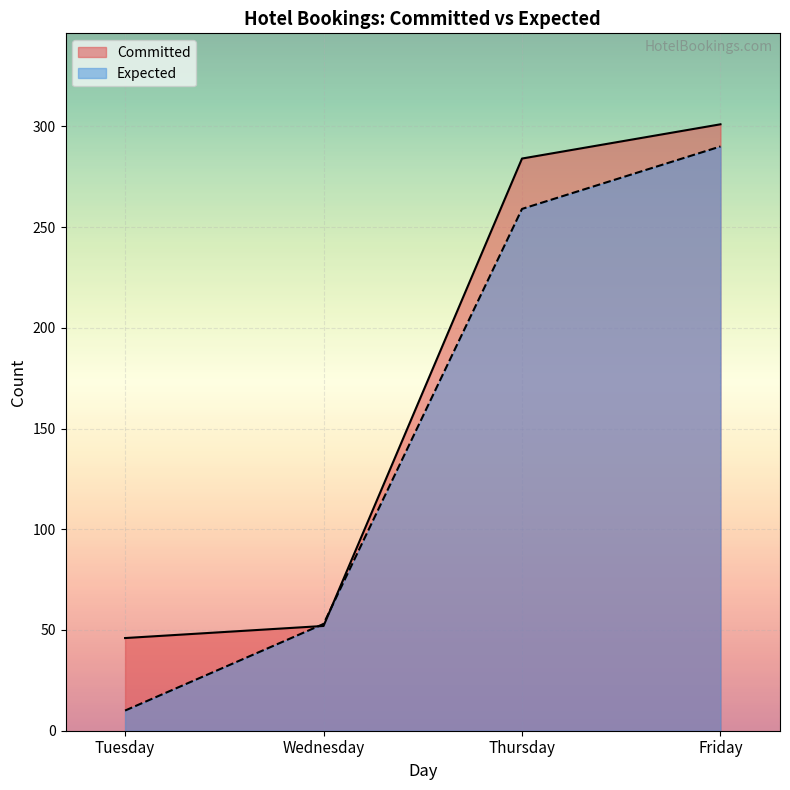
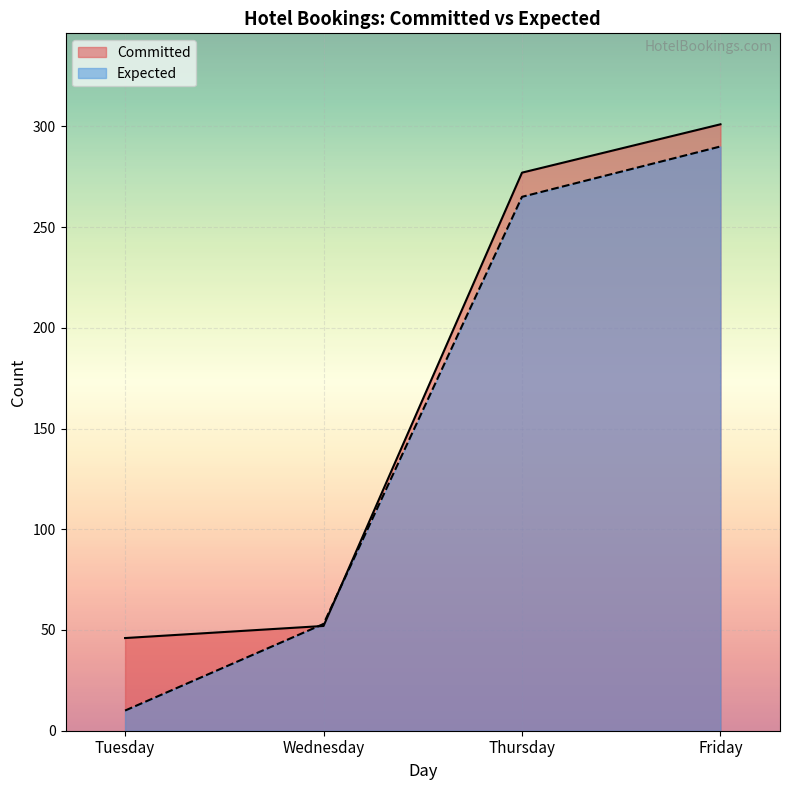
Committed, Thursday: 284 -> 277
Expected, Thursday: 259 -> 265
